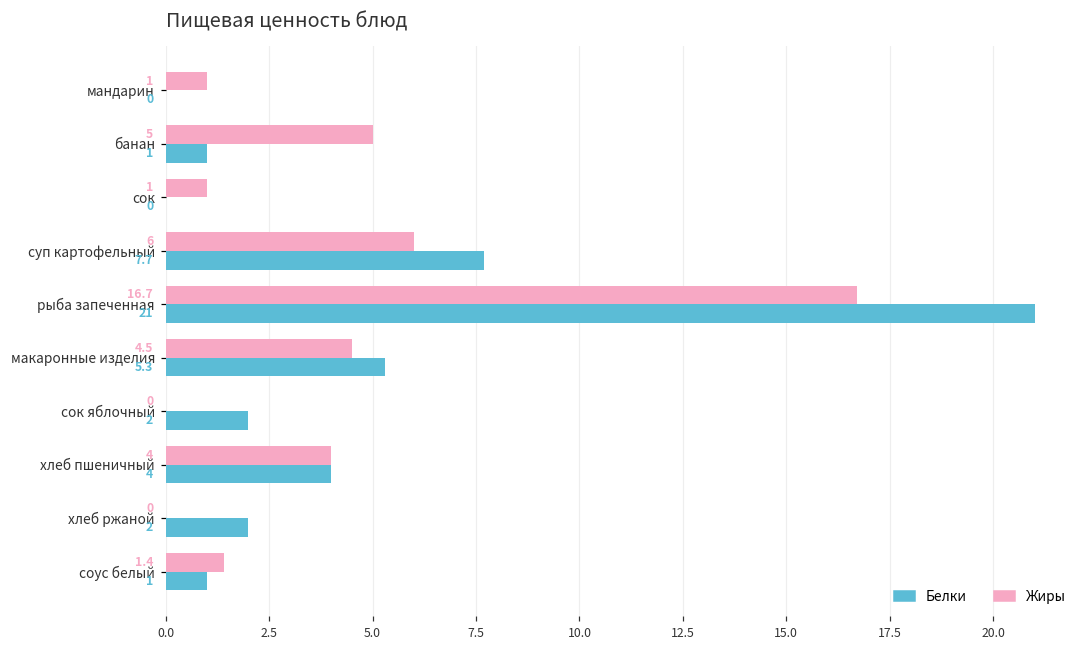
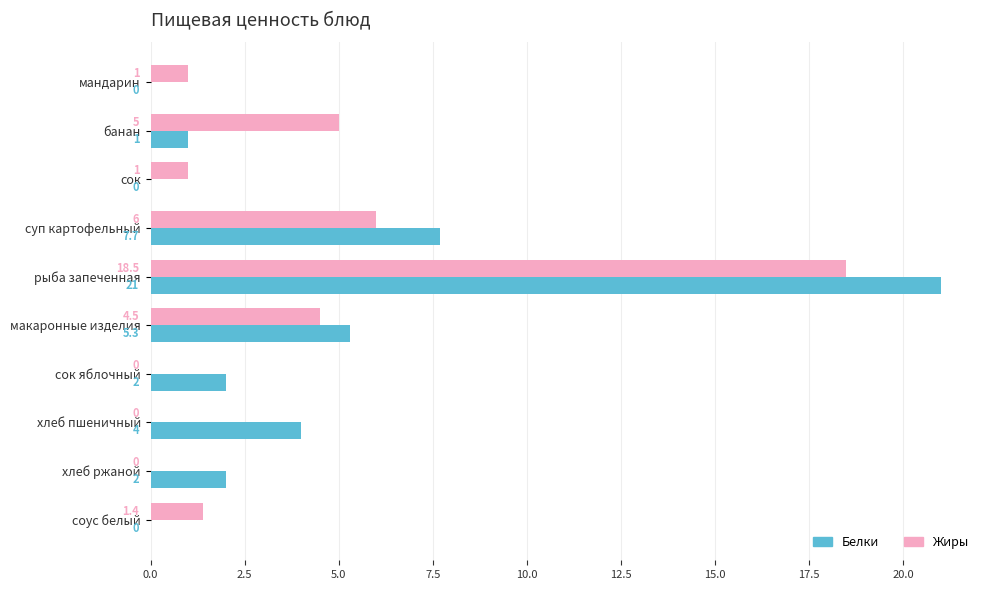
Жиры, рыба запеченная: 16.7 -> 18.5
Жиры, хлеб пшеничный: 4 -> 0
Белки, соус белый: 1 -> 0
